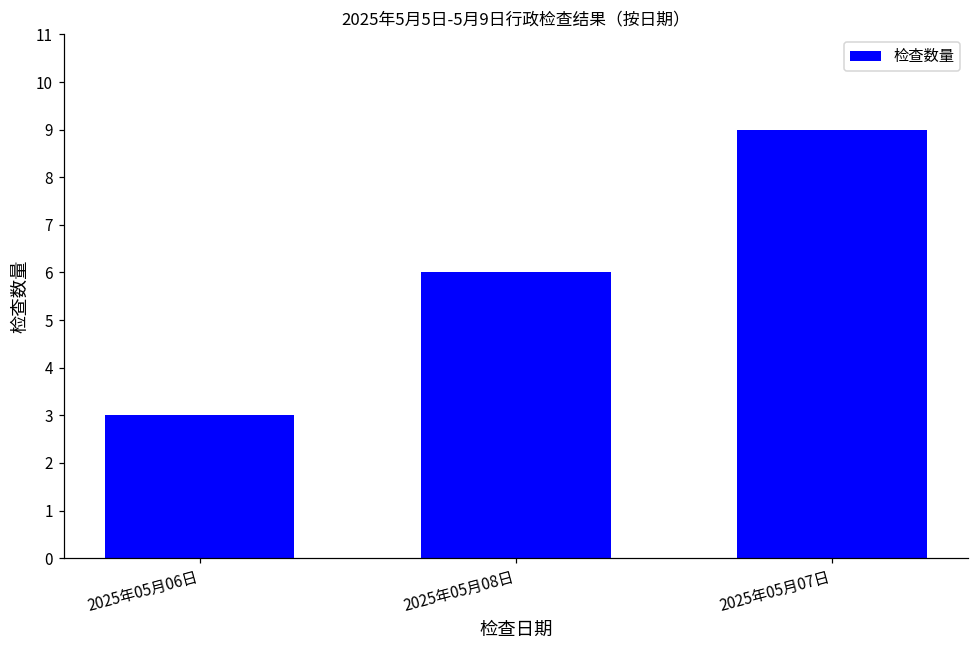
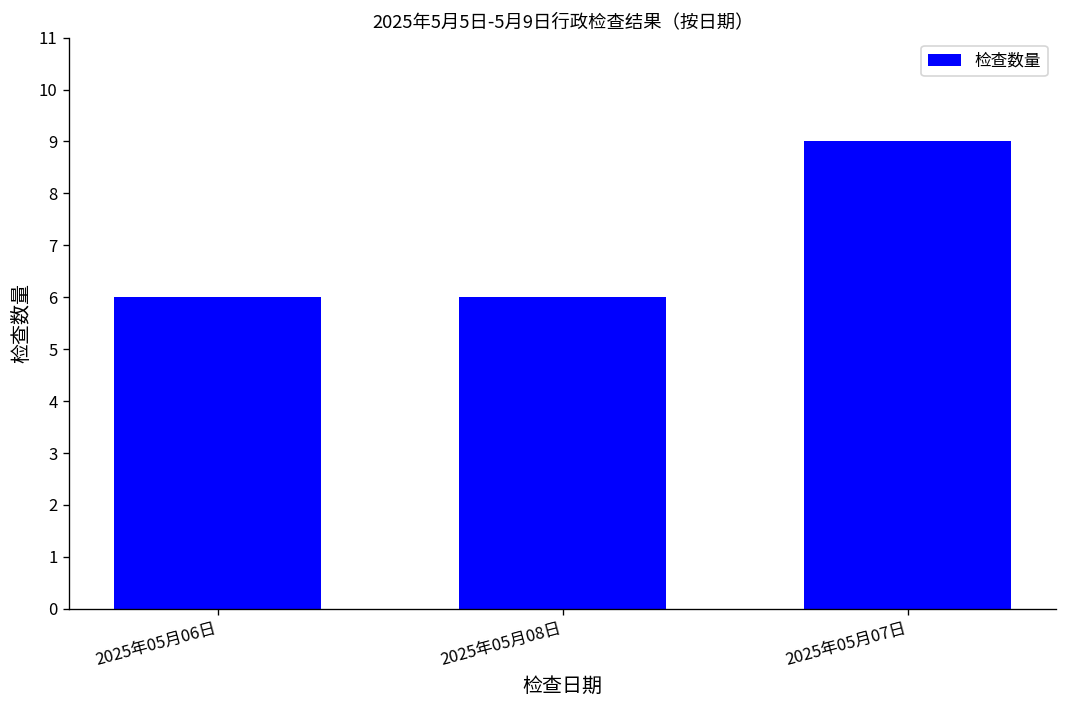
2025年05月06日: 3 -> 6
